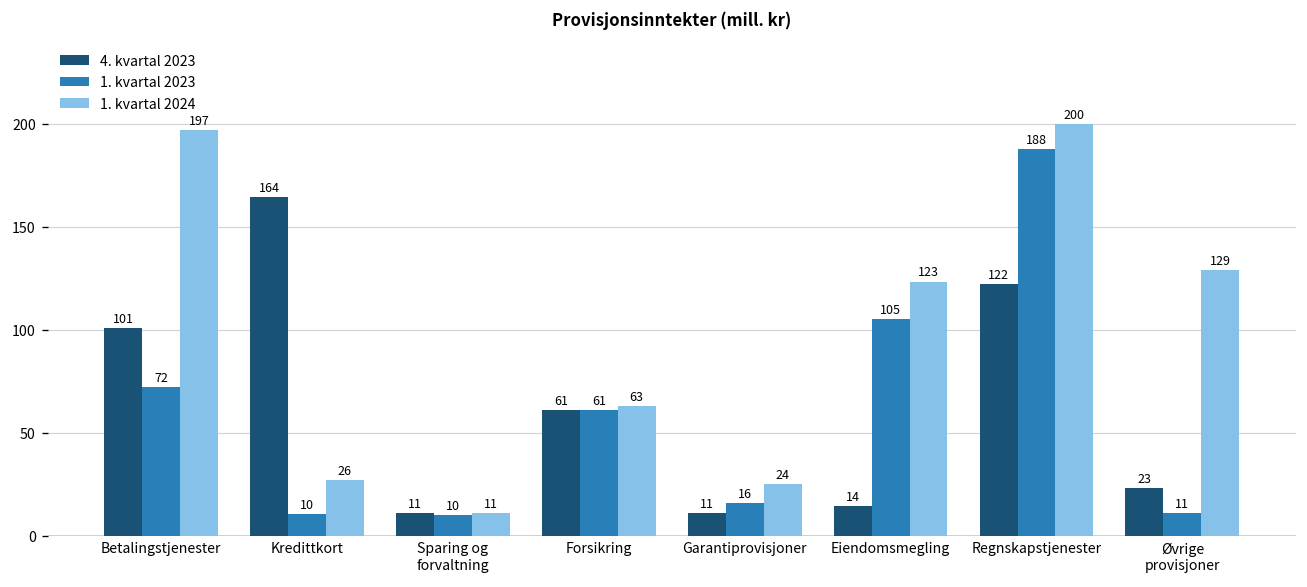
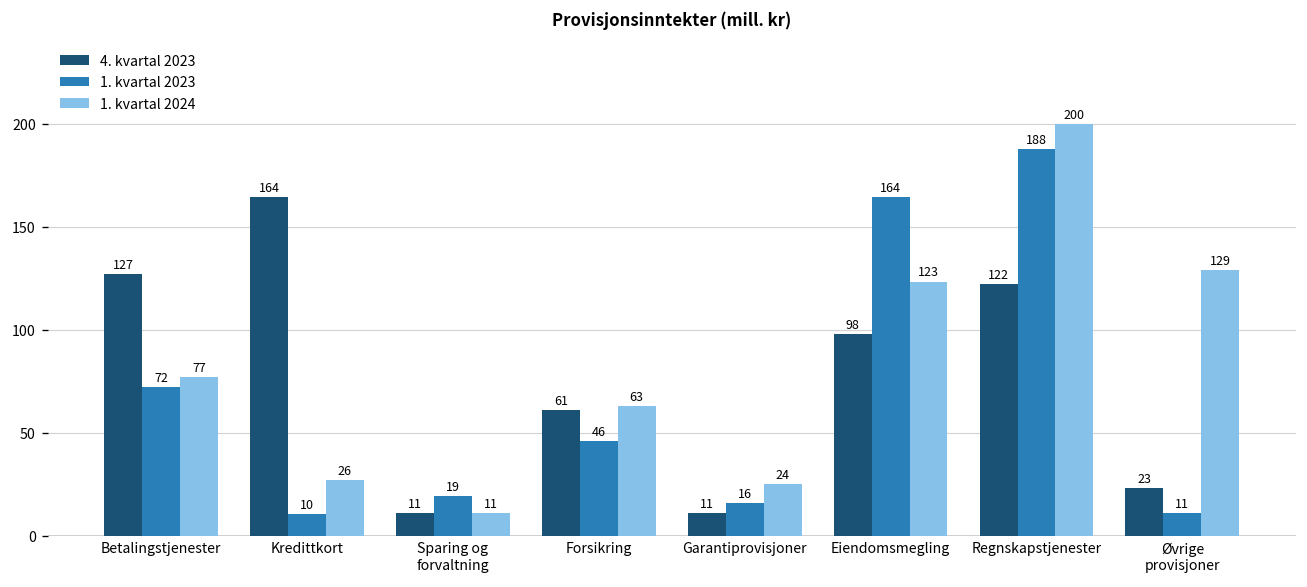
4. kvartal 2023, Betalingstjenester: 101 -> 127
1. kvartal 2024, Betalingstjenester: 197 -> 77
1. kvartal 2023, Sparing og forvaltning: 10 -> 19
1. kvartal 2023, Forsikring: 61 -> 46
4. kvartal 2023, Eiendomsmegling: 14 -> 98
1. kvartal 2023, Eiendomsmegling: 105 -> 164
